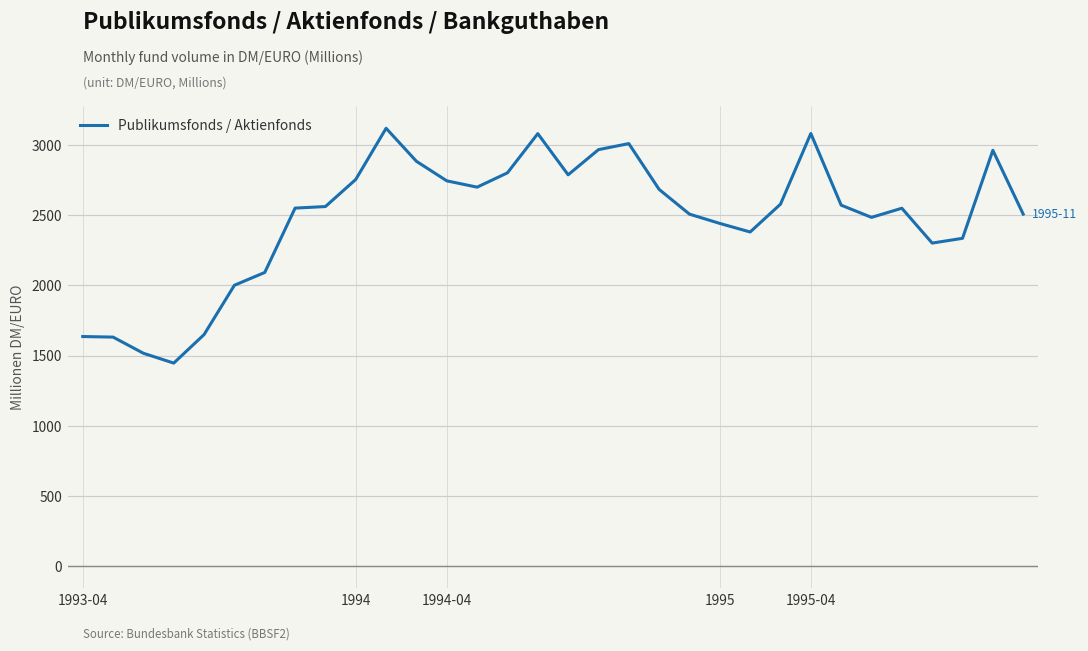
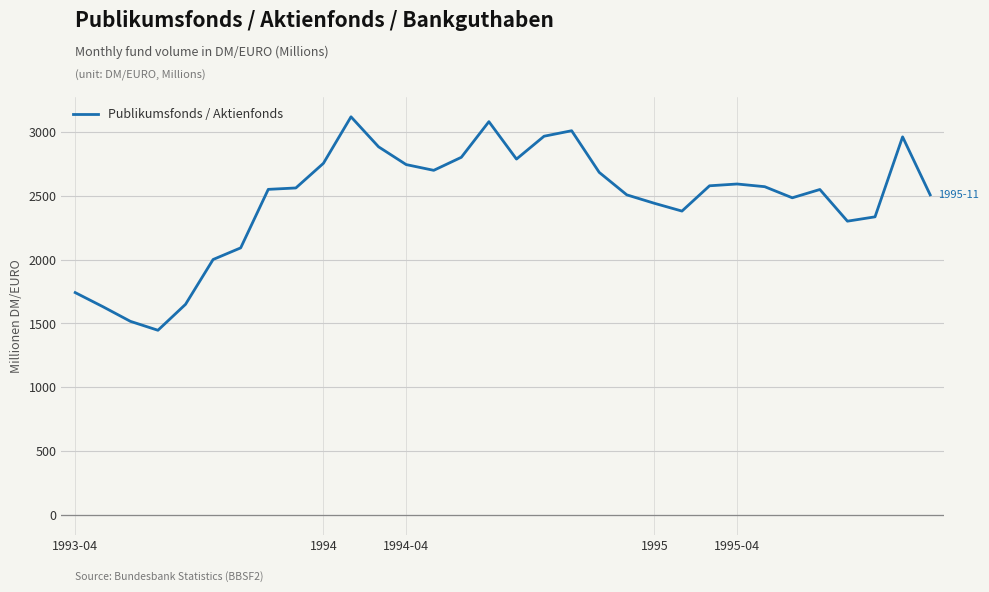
1993-04: 1640 -> 1740
1995-04: 3080 -> 2590
